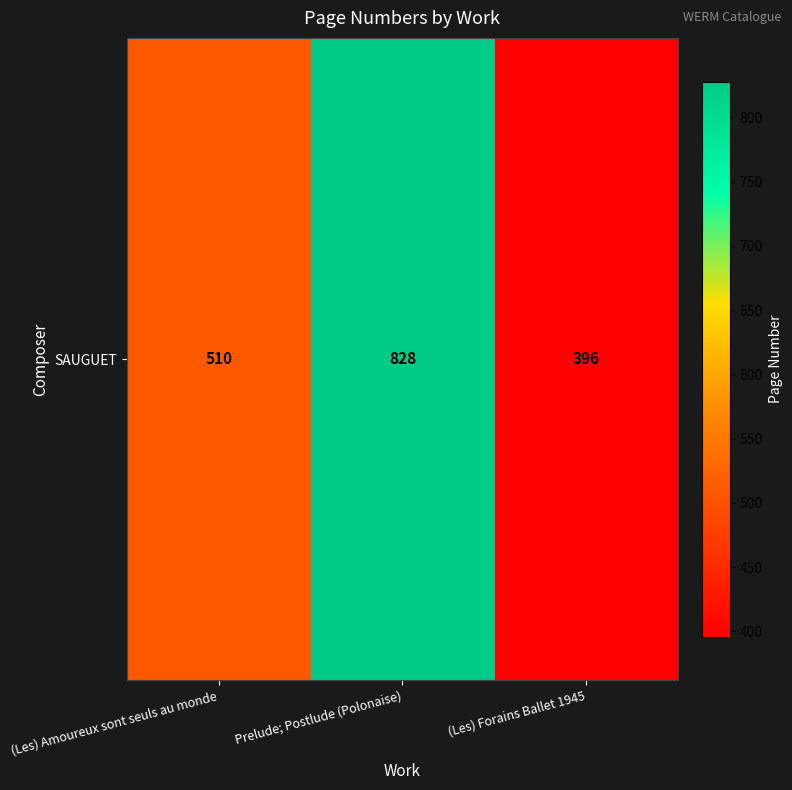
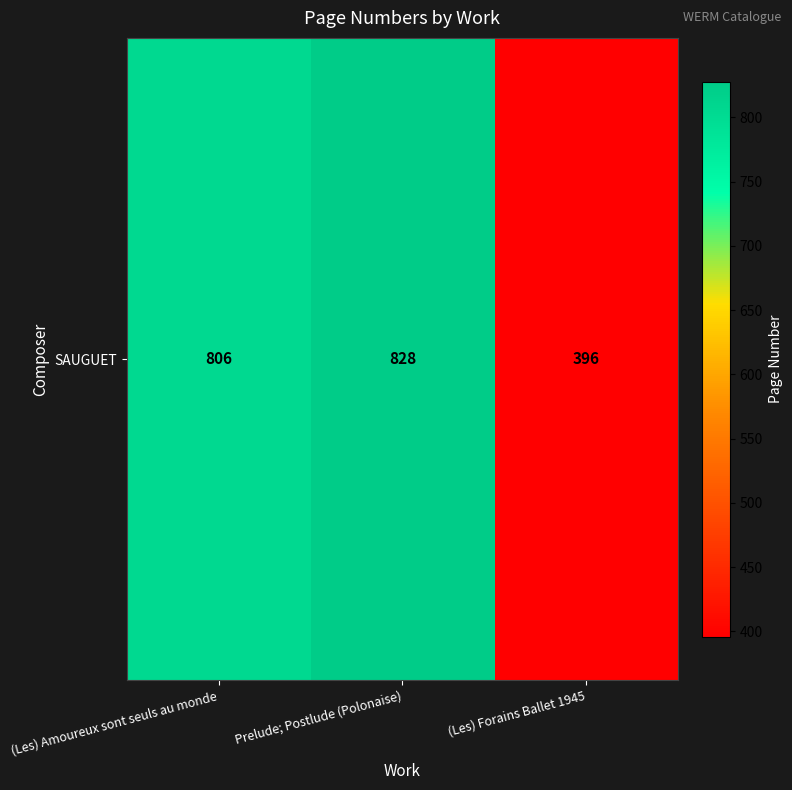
SAUGUET, (Les) Amoureux sont seuls au monde: 510 -> 806
